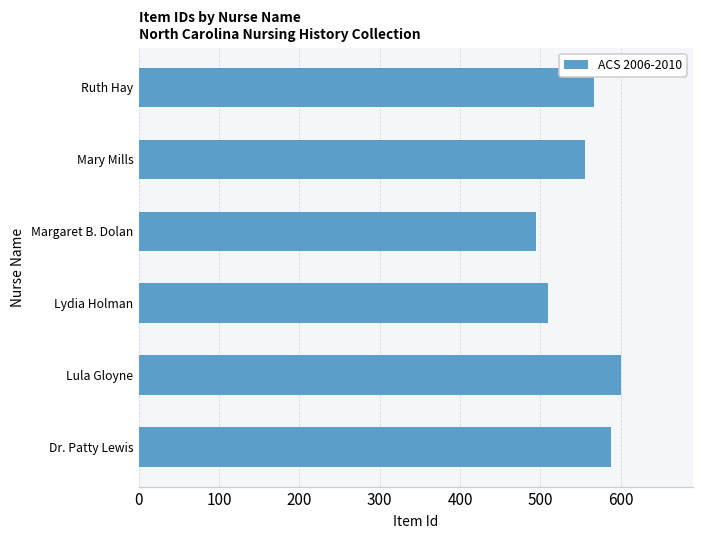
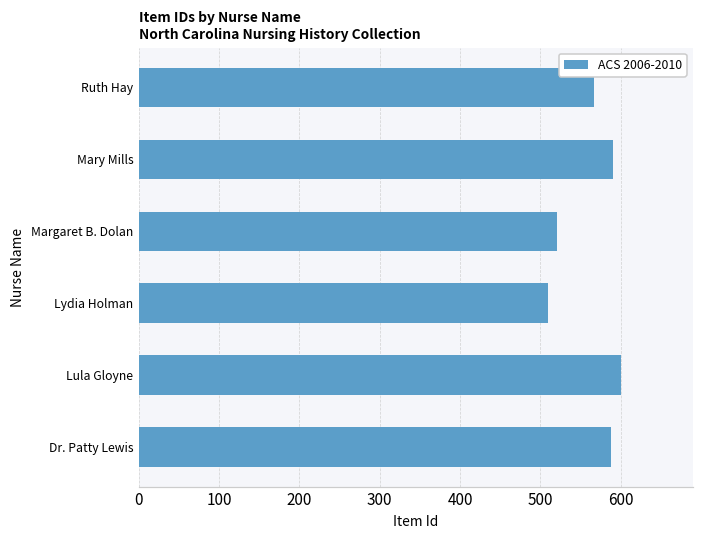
Mary Mills: 560 -> 590
Margaret B. Dolan: 500 -> 520
